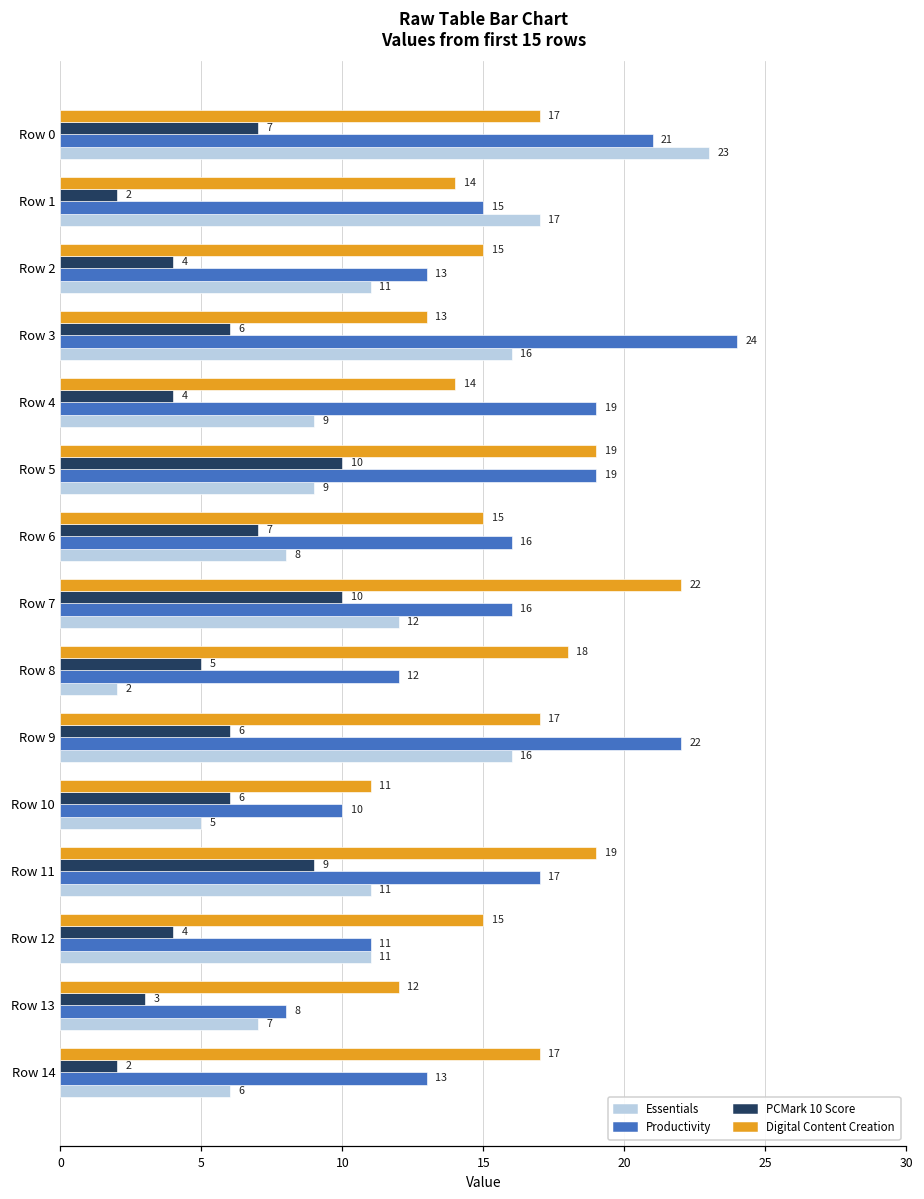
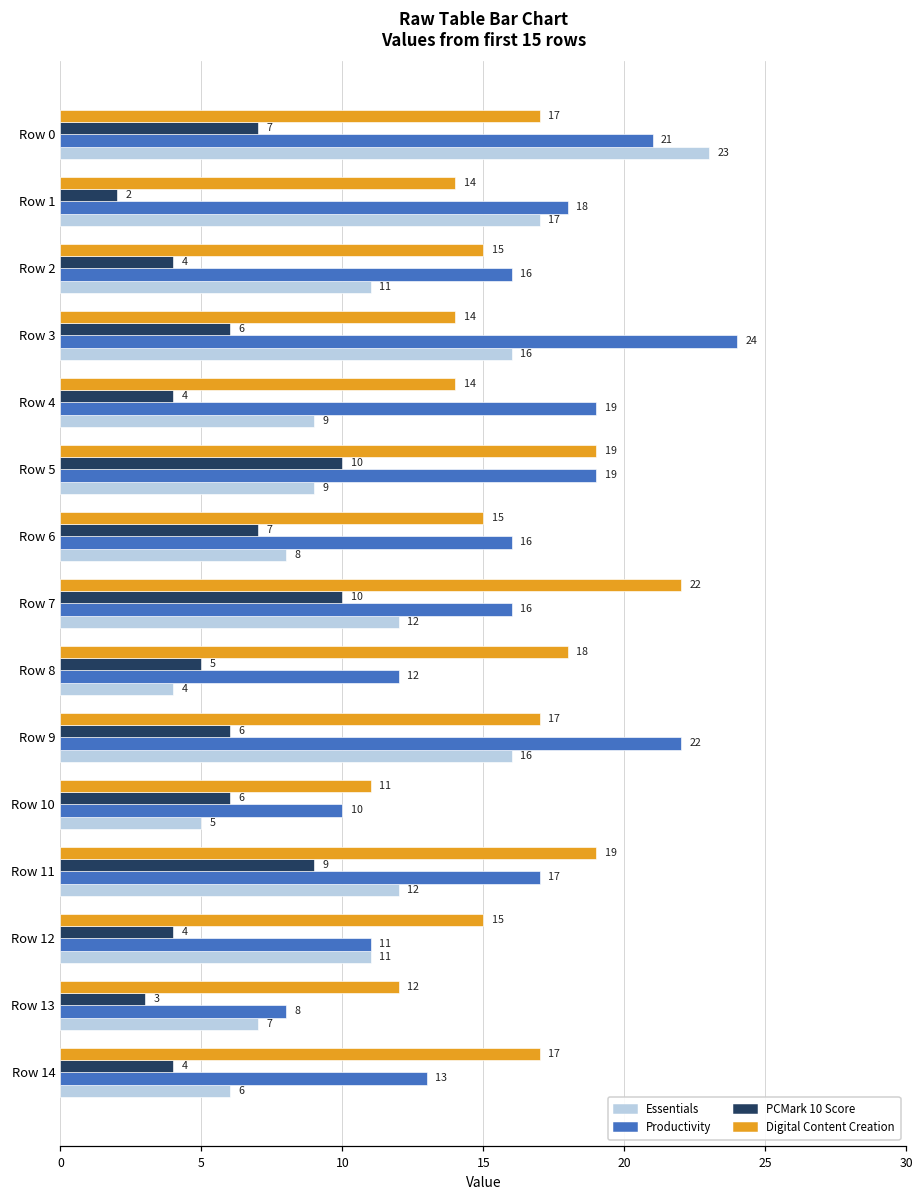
Productivity, Row 1: 15 -> 18
Productivity, Row 2: 13 -> 16
Digital Content Creation, Row 3: 13 -> 14
Essentials, Row 8: 2 -> 4
Essentials, Row 11: 11 -> 12
PCMark 10 Score, Row 14: 2 -> 4
